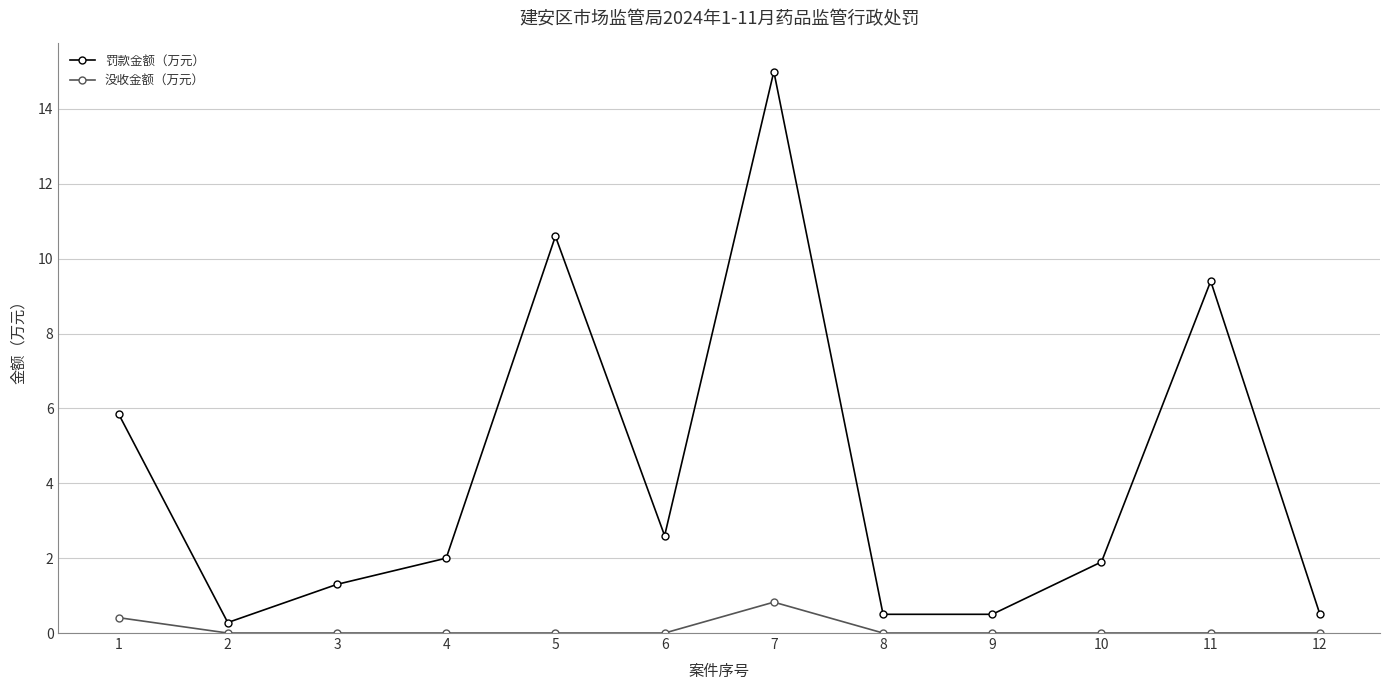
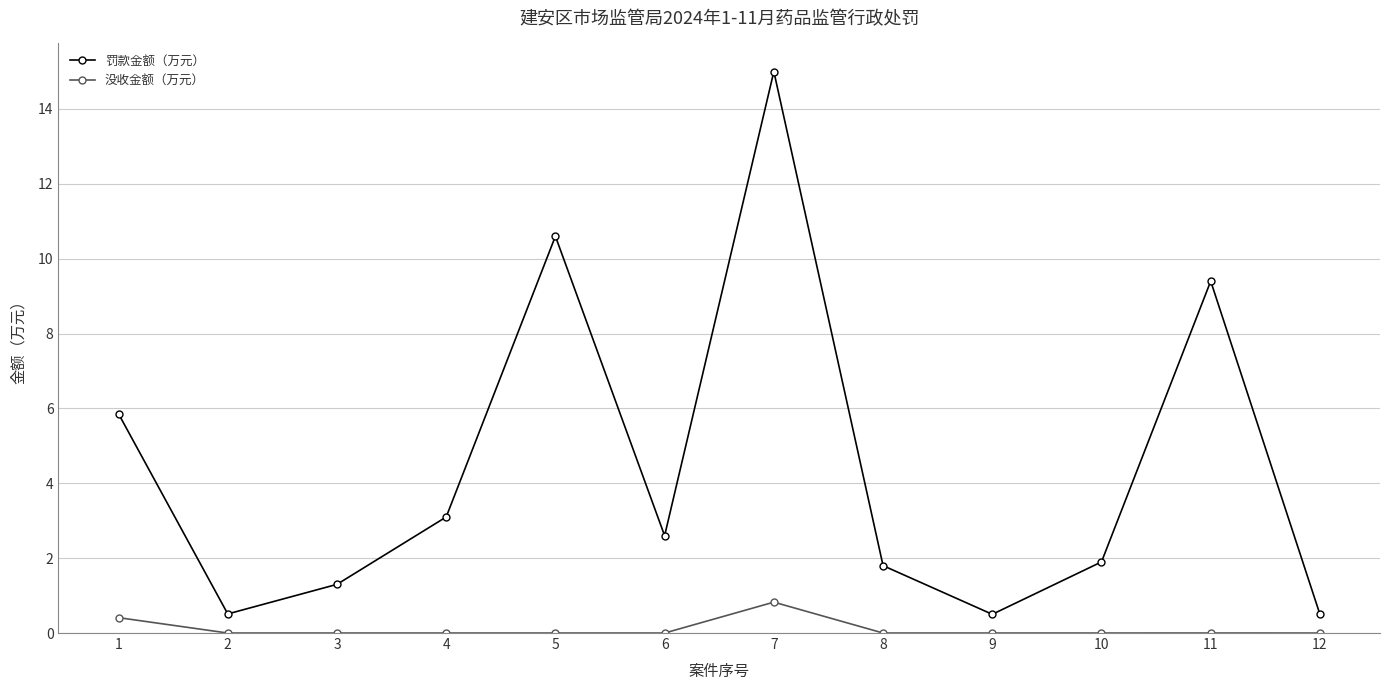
罚款金额（万元）, 2: 0.3 -> 0.5
罚款金额（万元）, 4: 2.0 -> 3.1
罚款金额（万元）, 8: 0.5 -> 1.8
